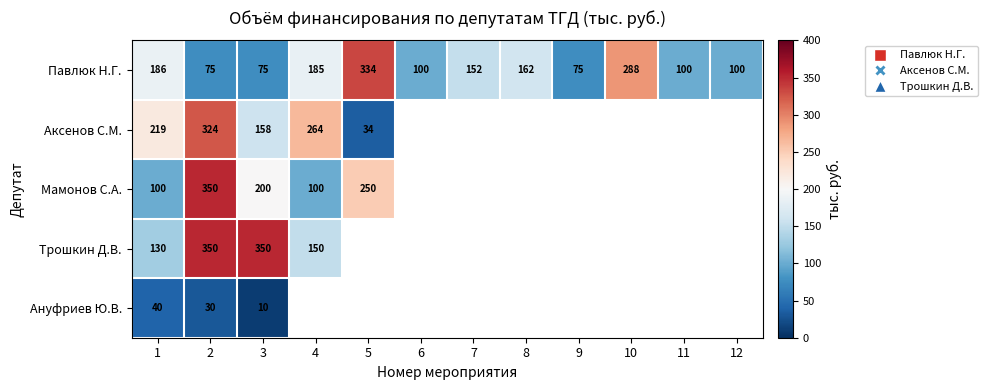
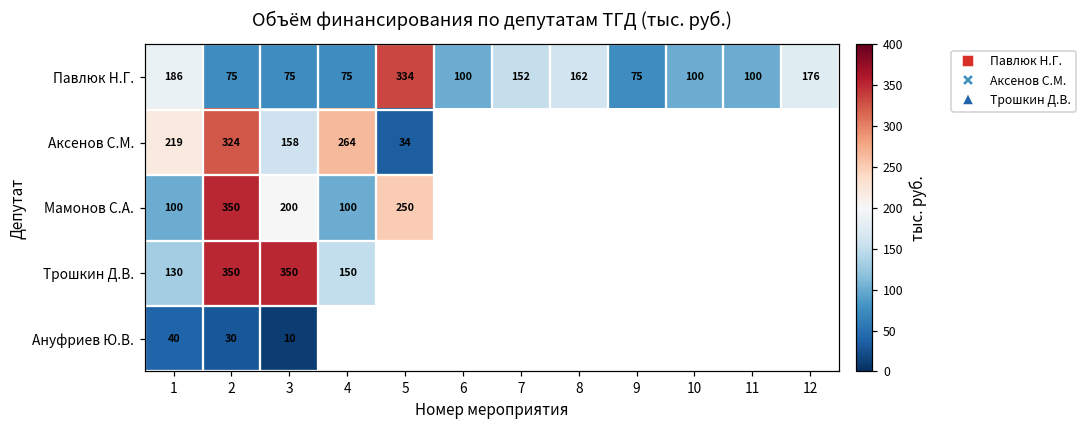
Павлюк Н.Г., 4: 185 -> 75
Павлюк Н.Г., 10: 288 -> 100
Павлюк Н.Г., 12: 100 -> 176
